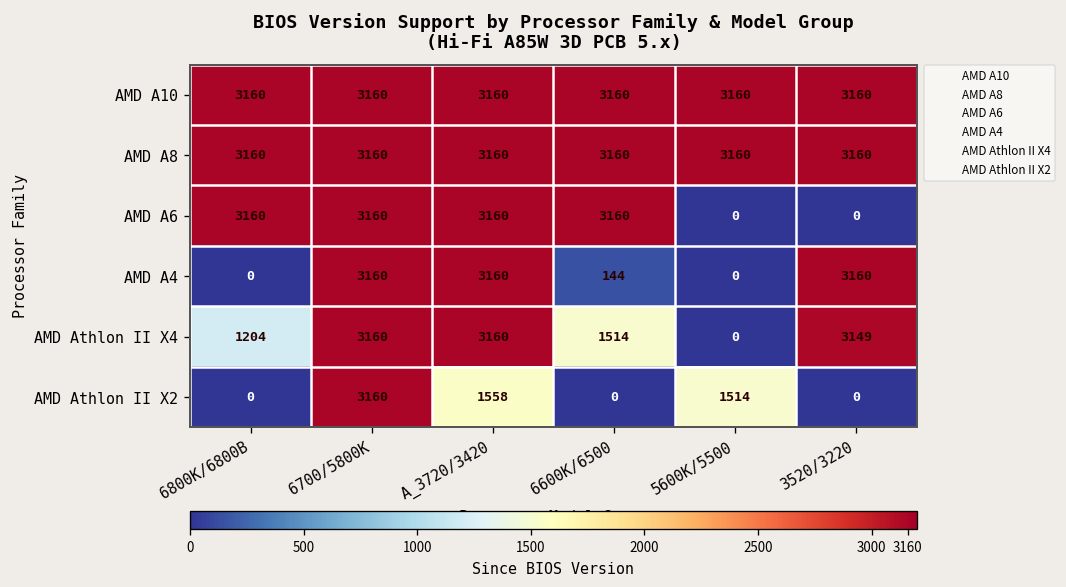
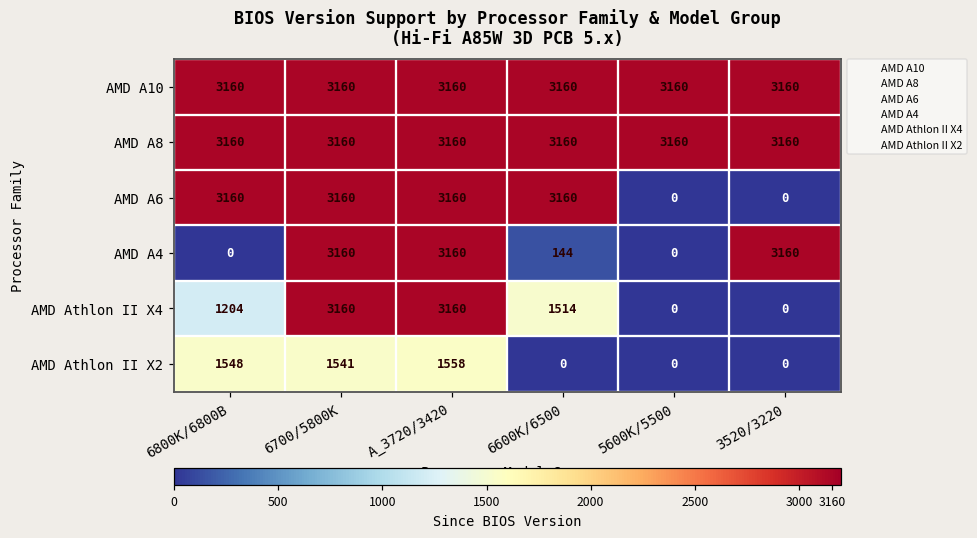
AMD Athlon II X4, 3520/3220: 3149 -> 0
AMD Athlon II X2, 6800K/6800B: 0 -> 1548
AMD Athlon II X2, 6700/5800K: 3160 -> 1541
AMD Athlon II X2, 5600K/5500: 1514 -> 0
